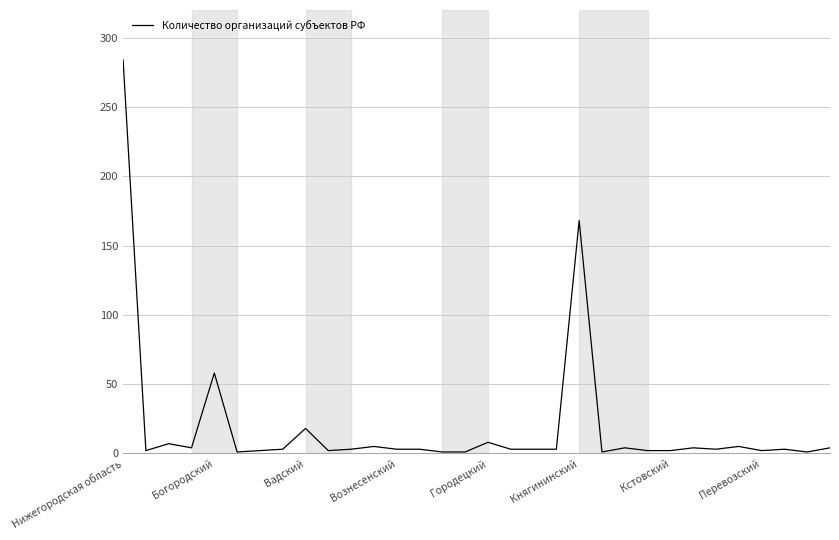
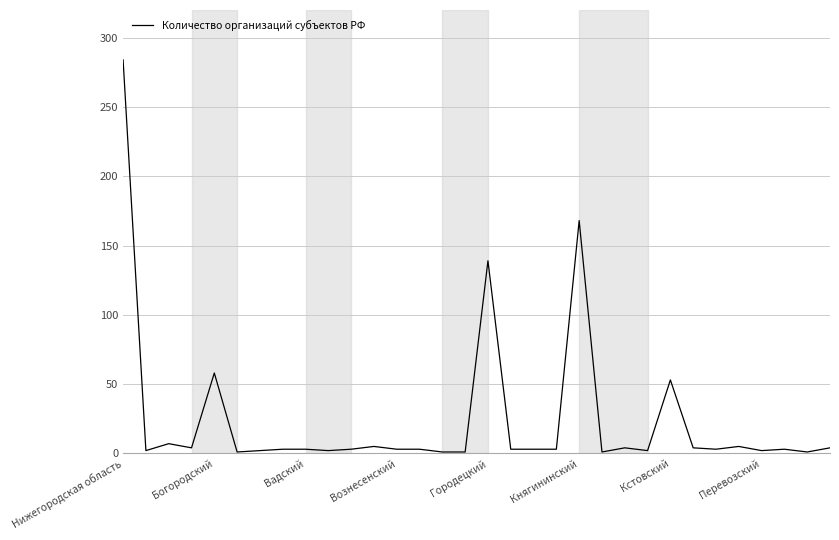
Вадский: 18 -> 3
Городецкий: 8 -> 139
Кстовский: 2 -> 53
